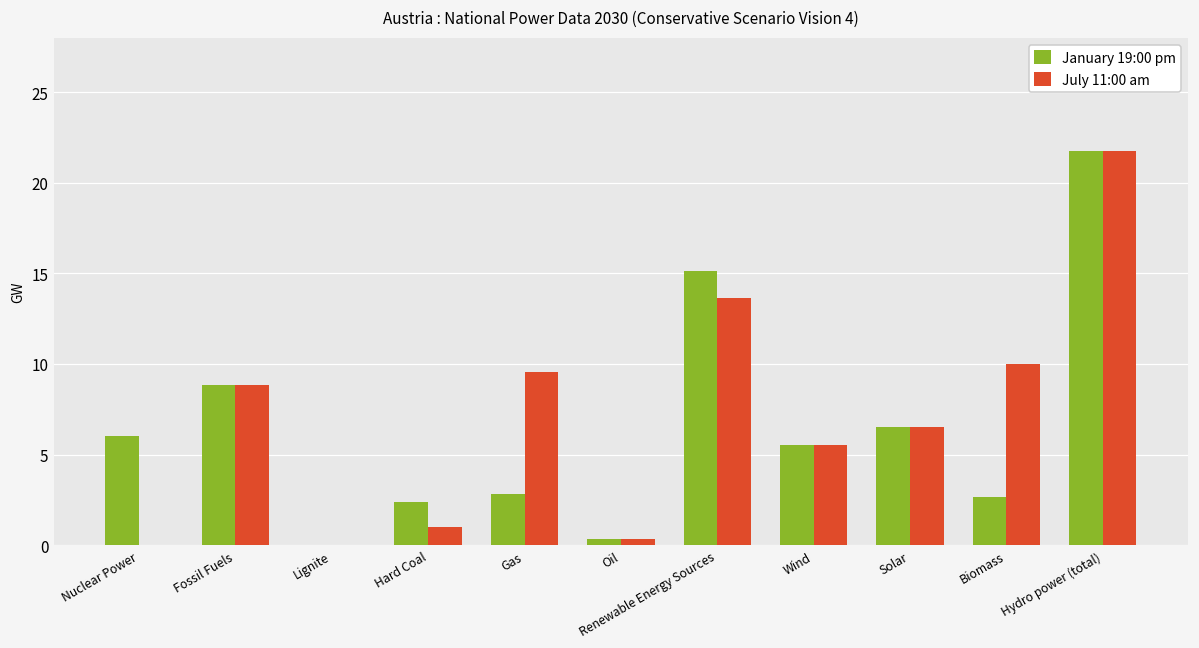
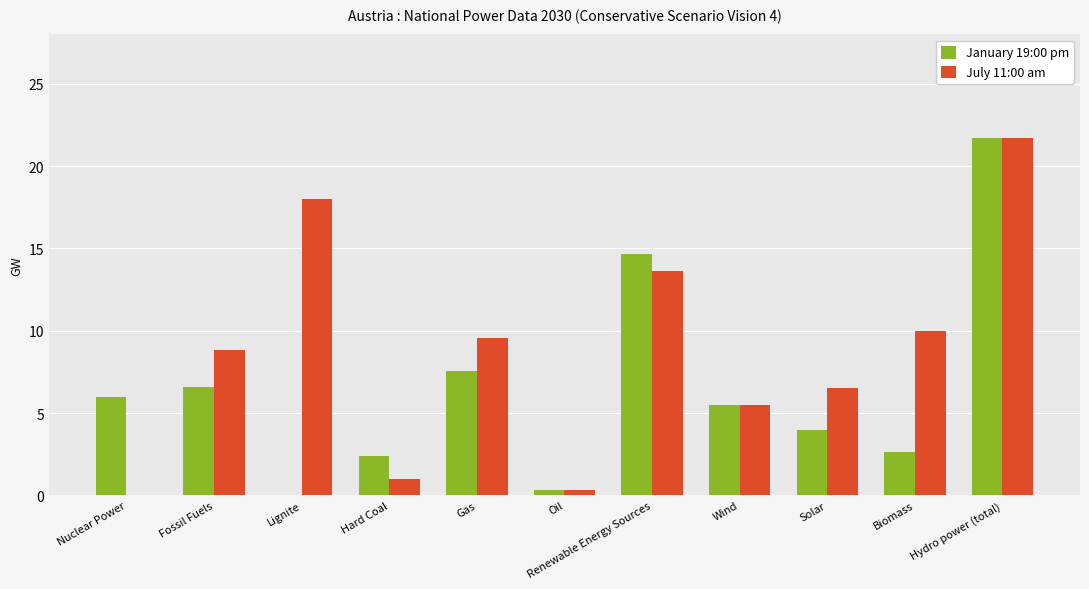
January 19:00 pm, Fossil Fuels: 8.9 -> 6.6
July 11:00 am, Lignite: 0 -> 18
January 19:00 pm, Gas: 2.8 -> 7.6
January 19:00 pm, Renewable Energy Sources: 15.1 -> 14.7
January 19:00 pm, Solar: 6.5 -> 4.0
